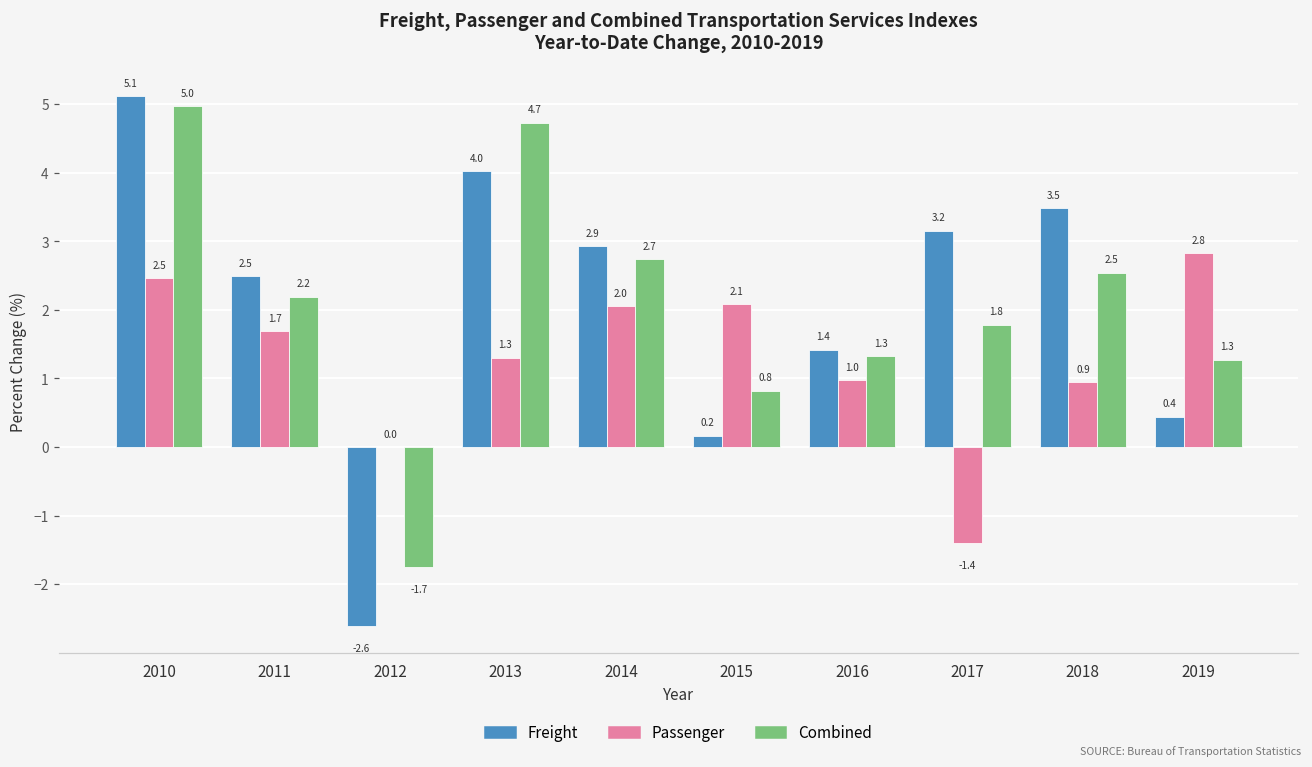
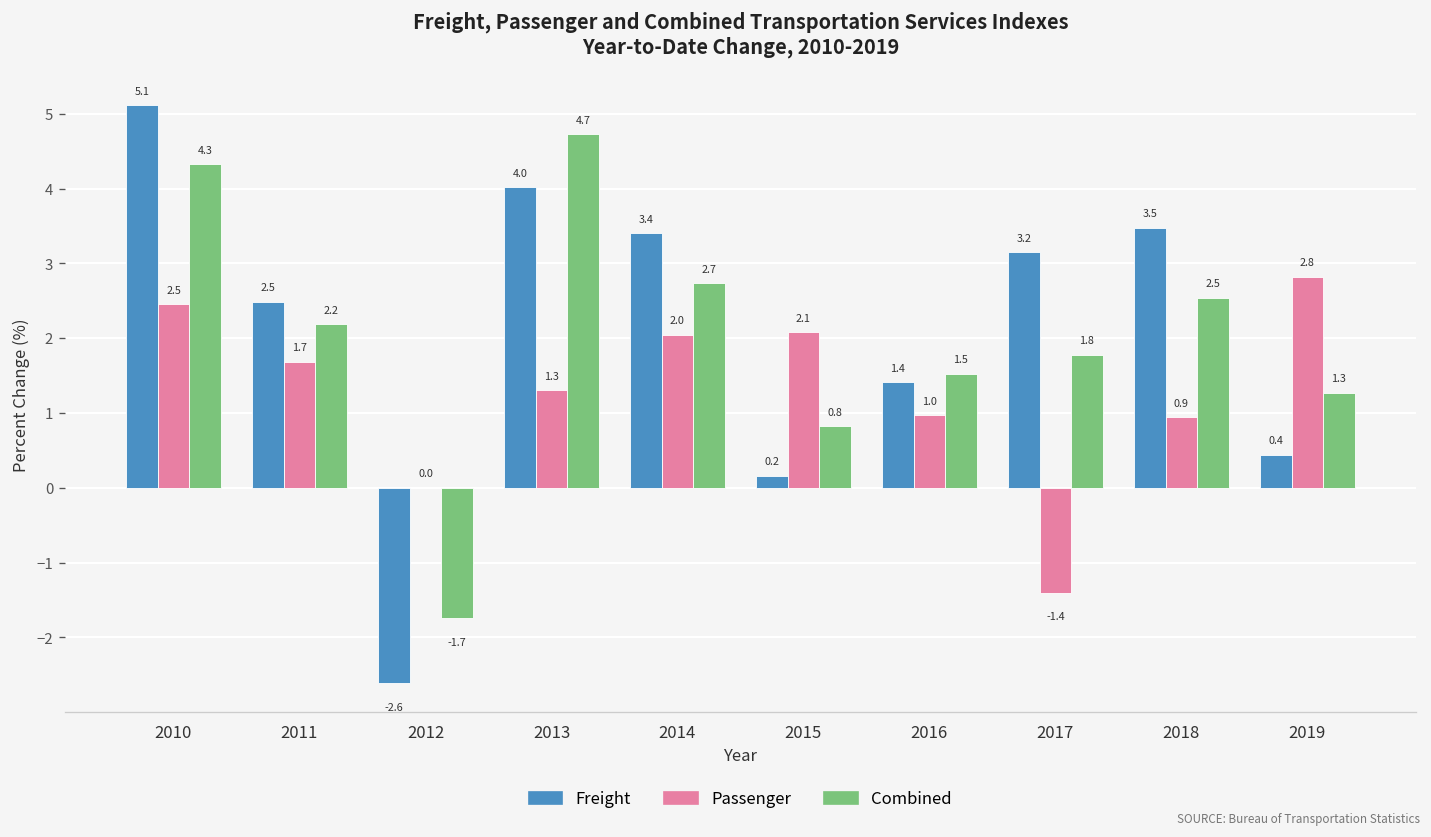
Combined, 2010: 5.0 -> 4.3
Freight, 2014: 2.9 -> 3.4
Combined, 2016: 1.3 -> 1.5
